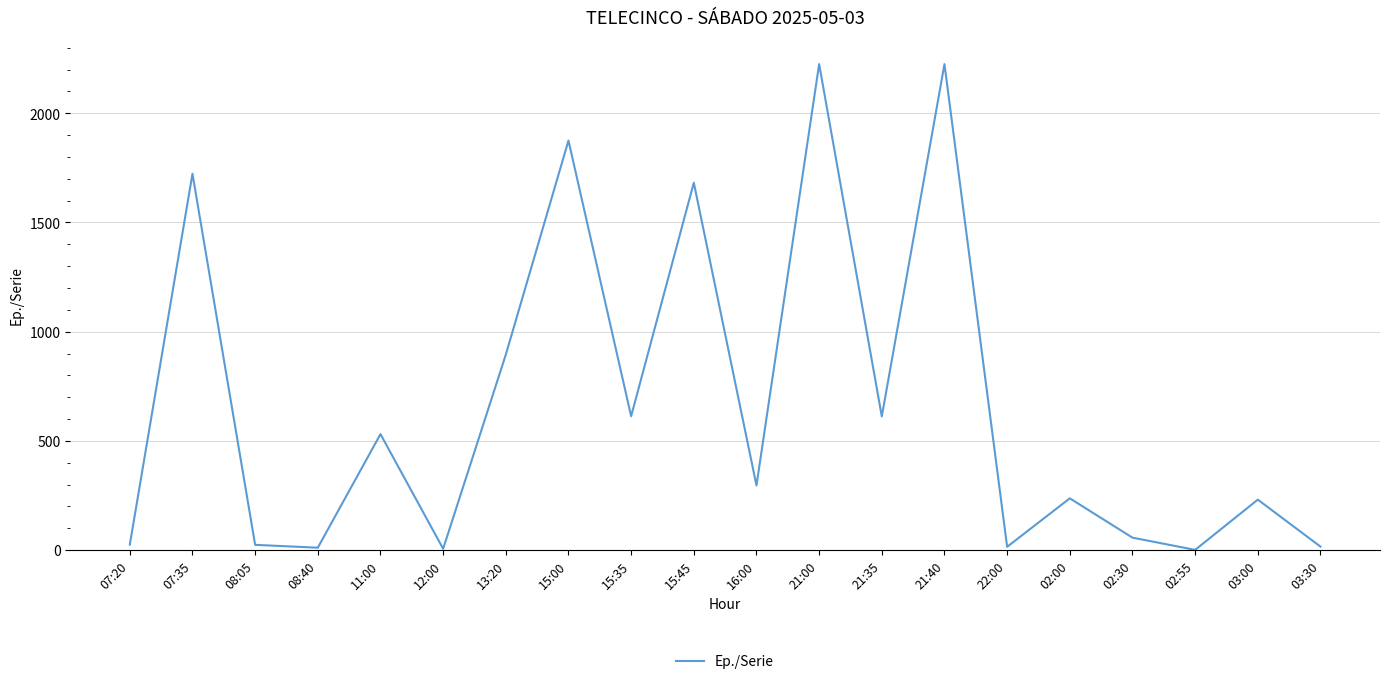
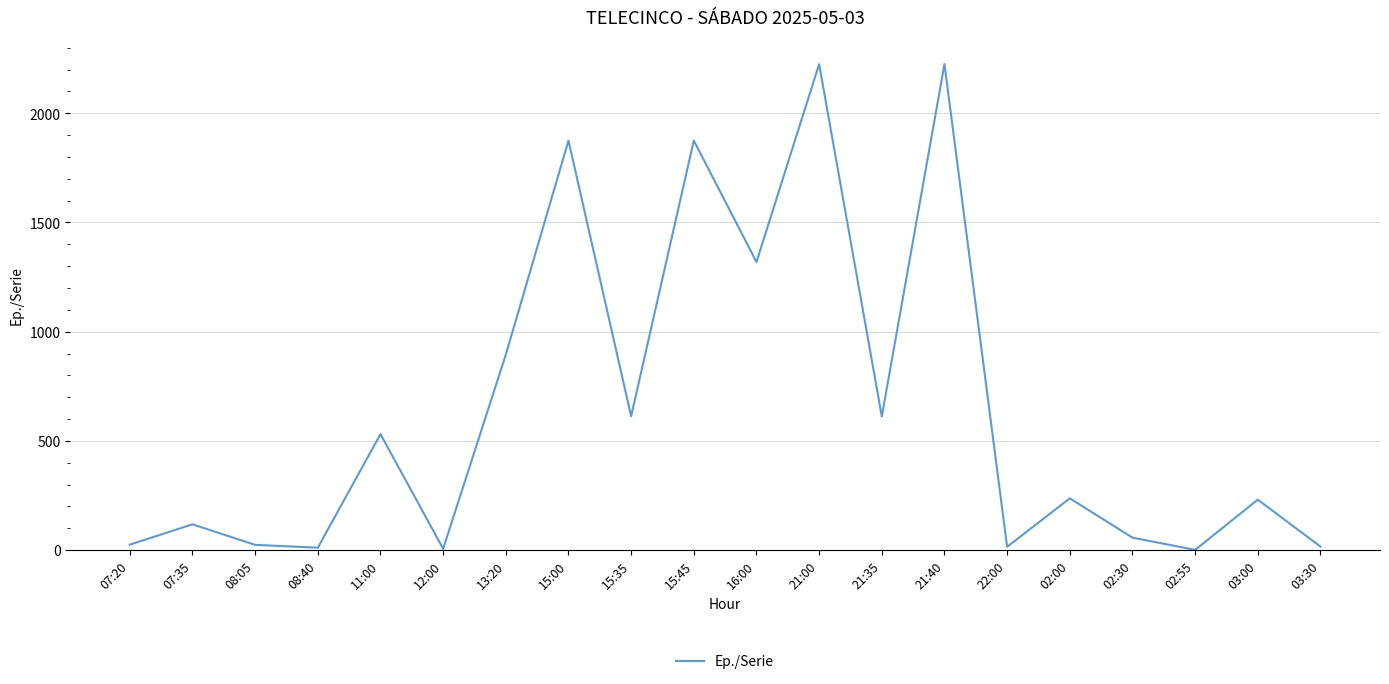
07:35: 1720 -> 120
15:45: 1680 -> 1880
16:00: 300 -> 1320
